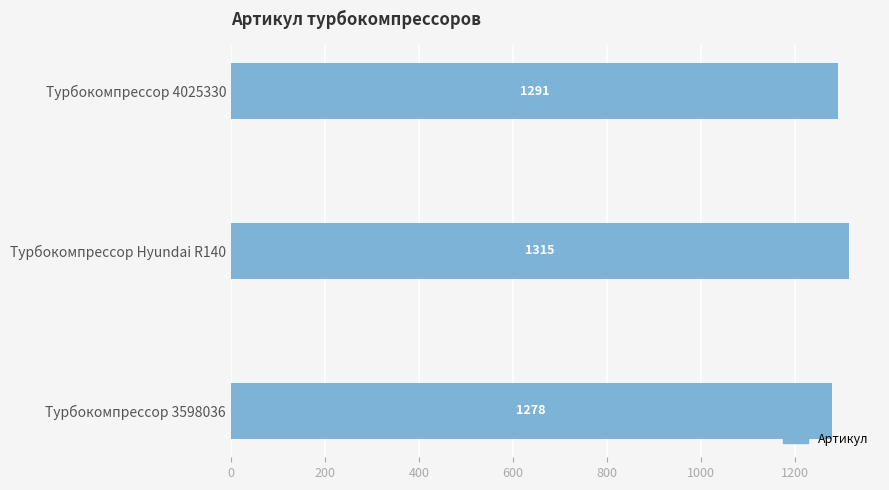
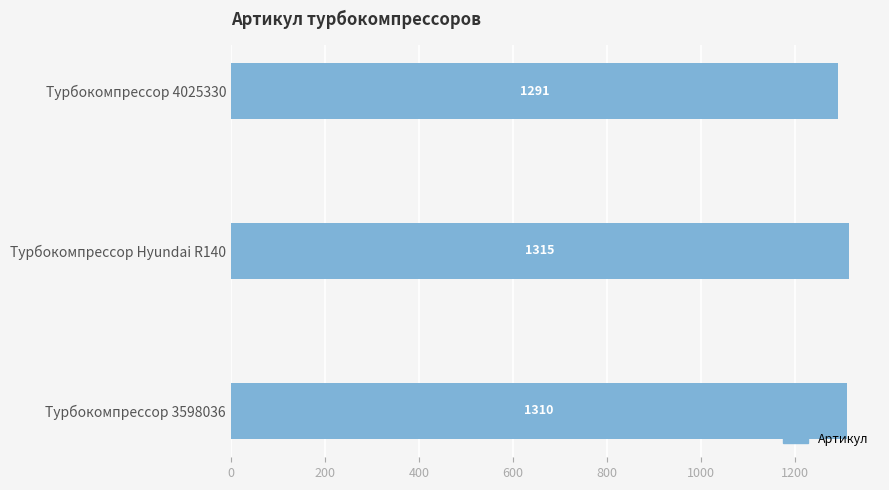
Турбокомпрессор 3598036: 1278 -> 1310
